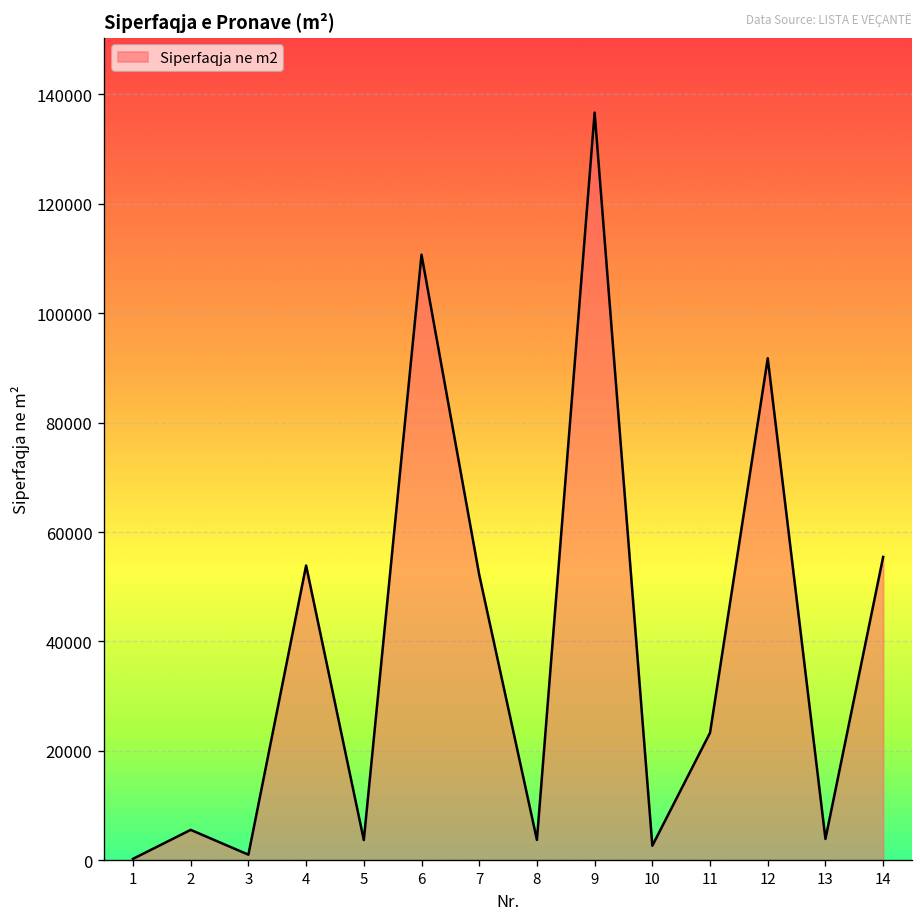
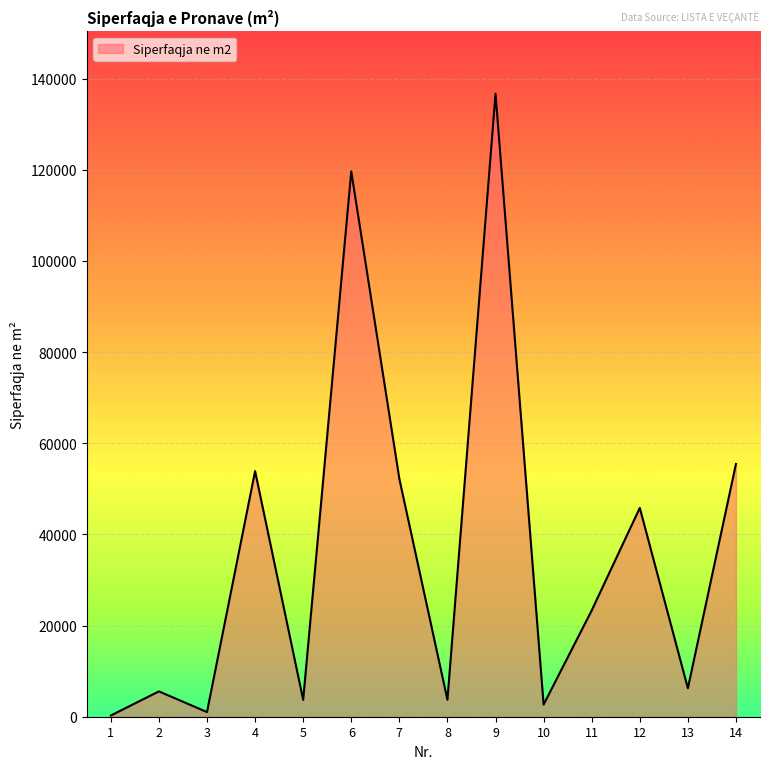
6: 111000 -> 120000
12: 92000 -> 46000
13: 4000 -> 6000
